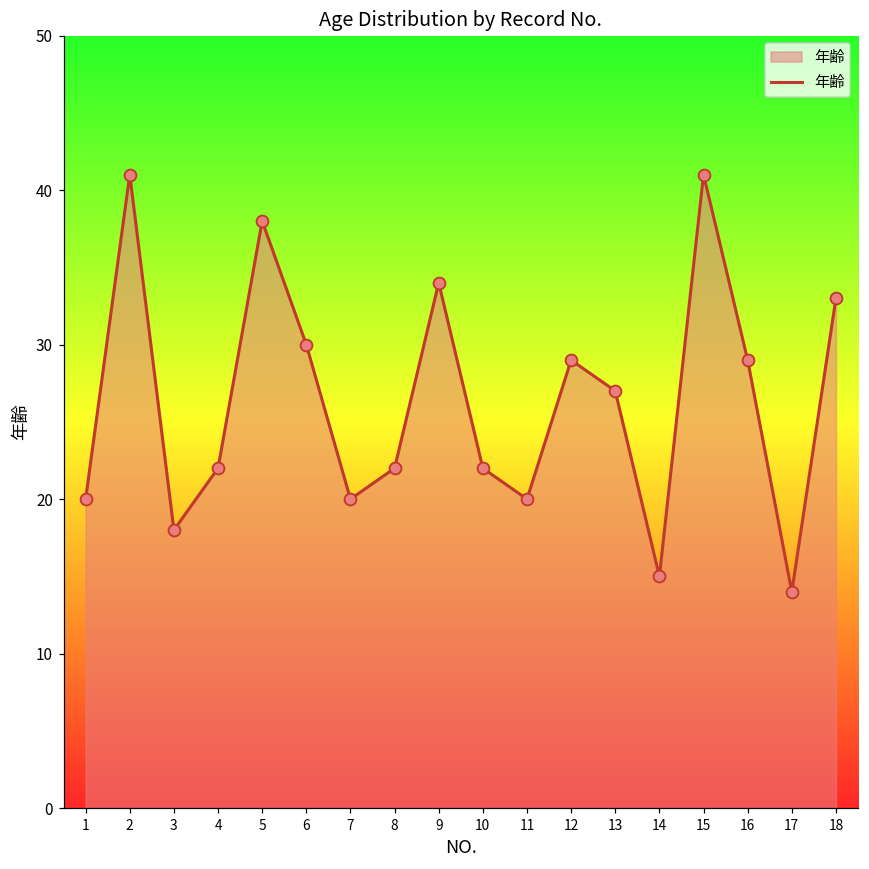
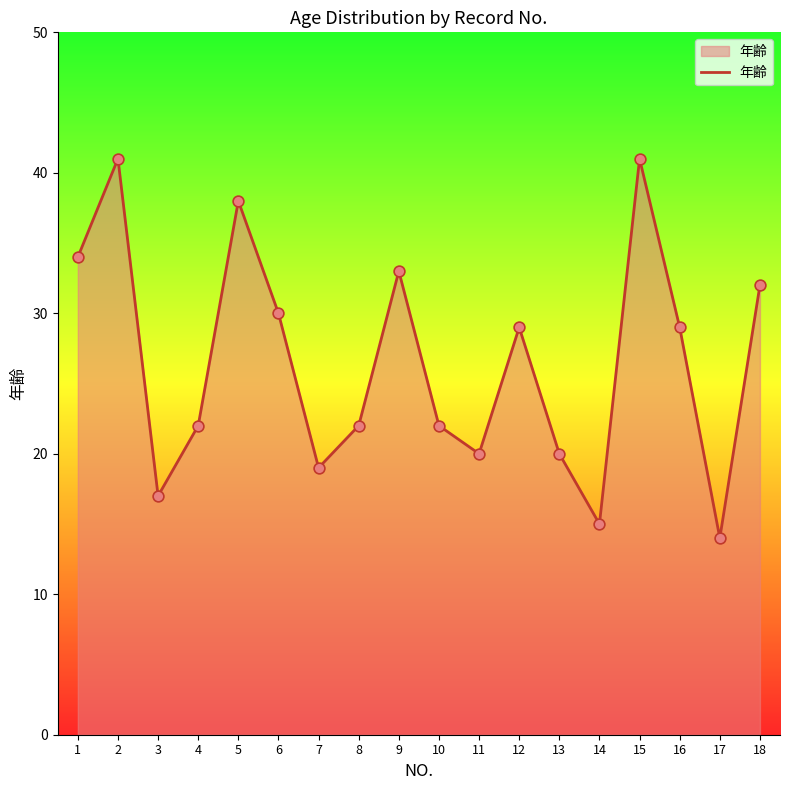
1: 20 -> 34
3: 18 -> 17
7: 20 -> 19
9: 34 -> 33
13: 27 -> 20
18: 33 -> 32
